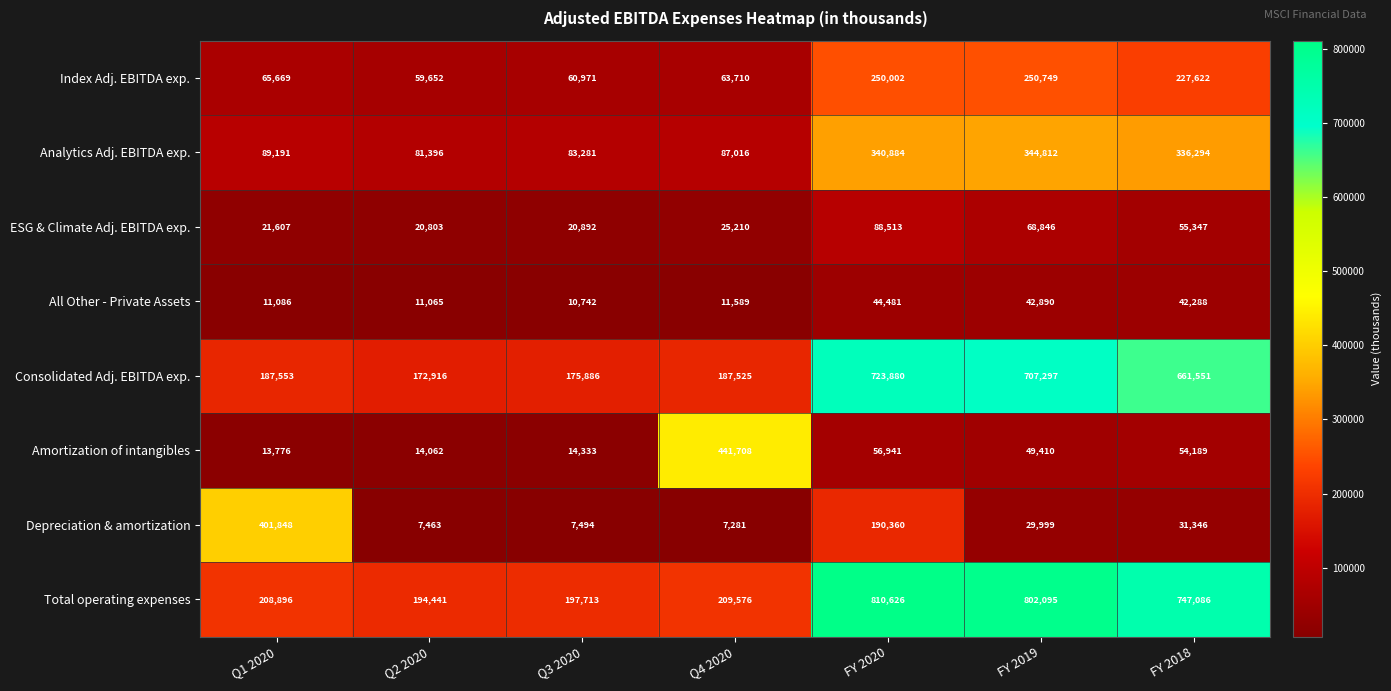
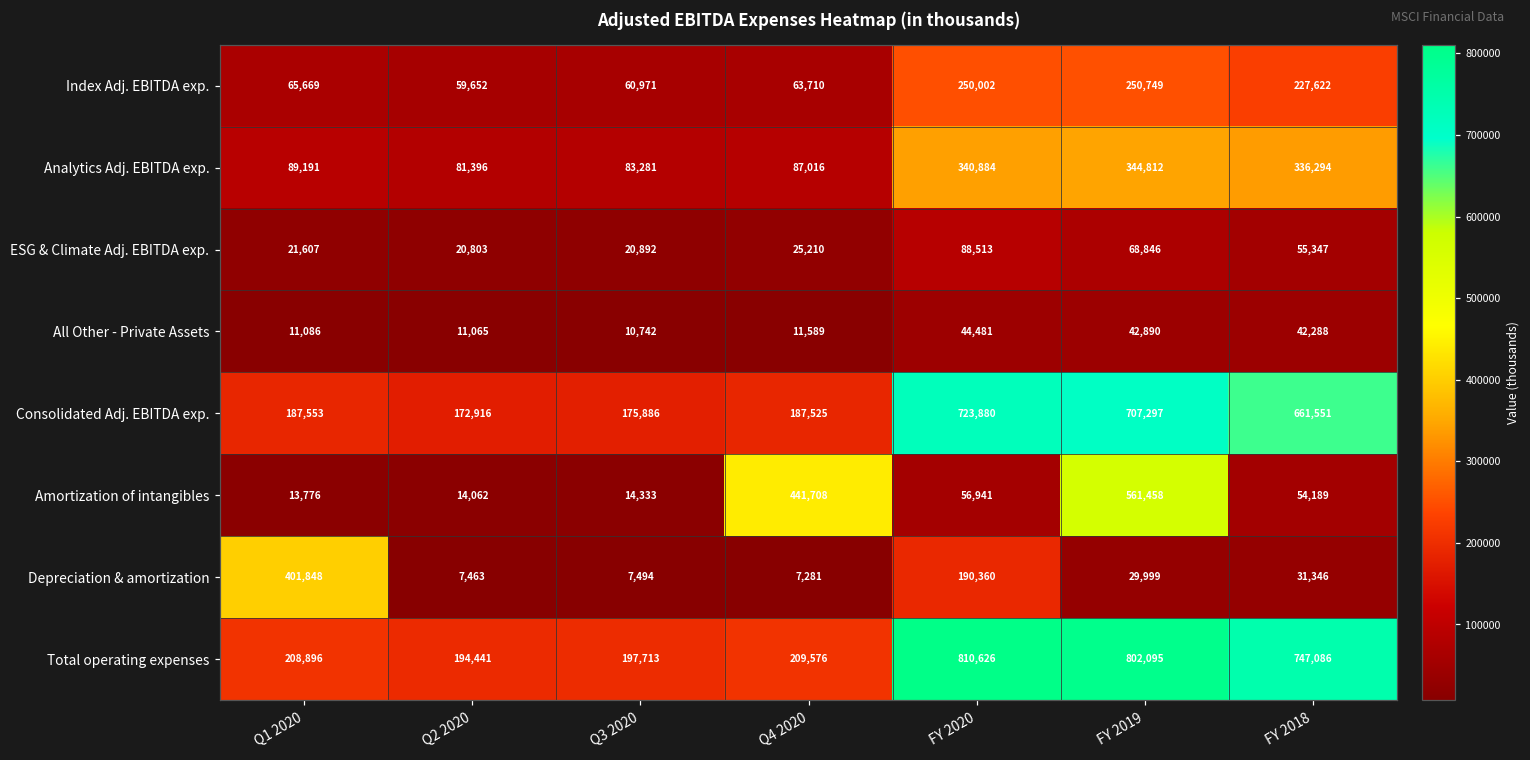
Amortization of intangibles, FY 2019: 49,410 -> 561,458
